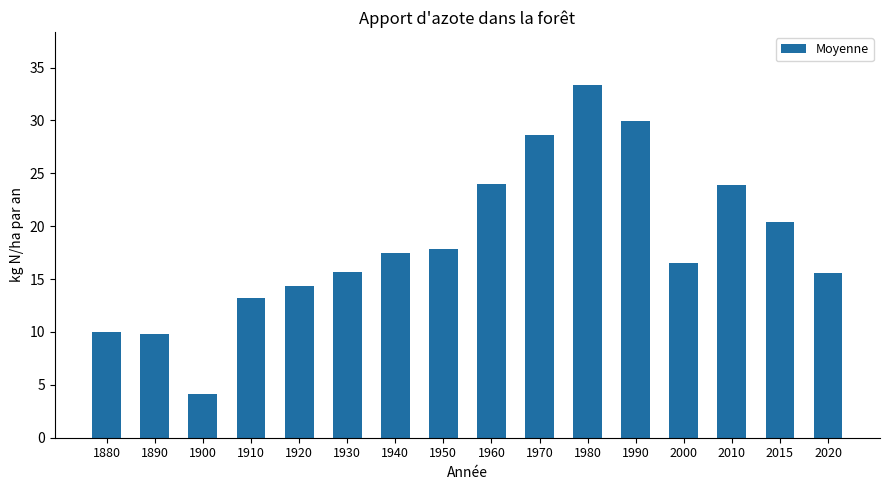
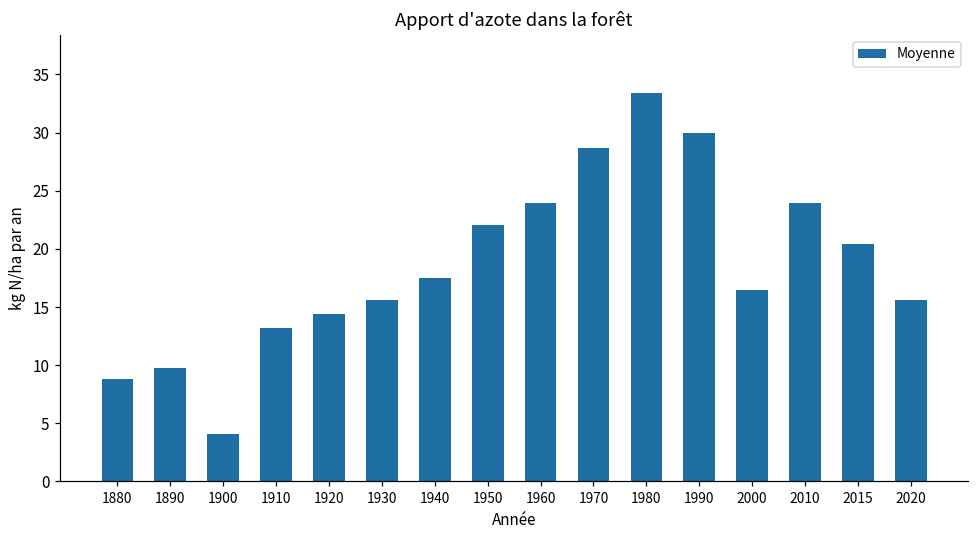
1880: 10.0 -> 8.8
1950: 17.9 -> 22.0
